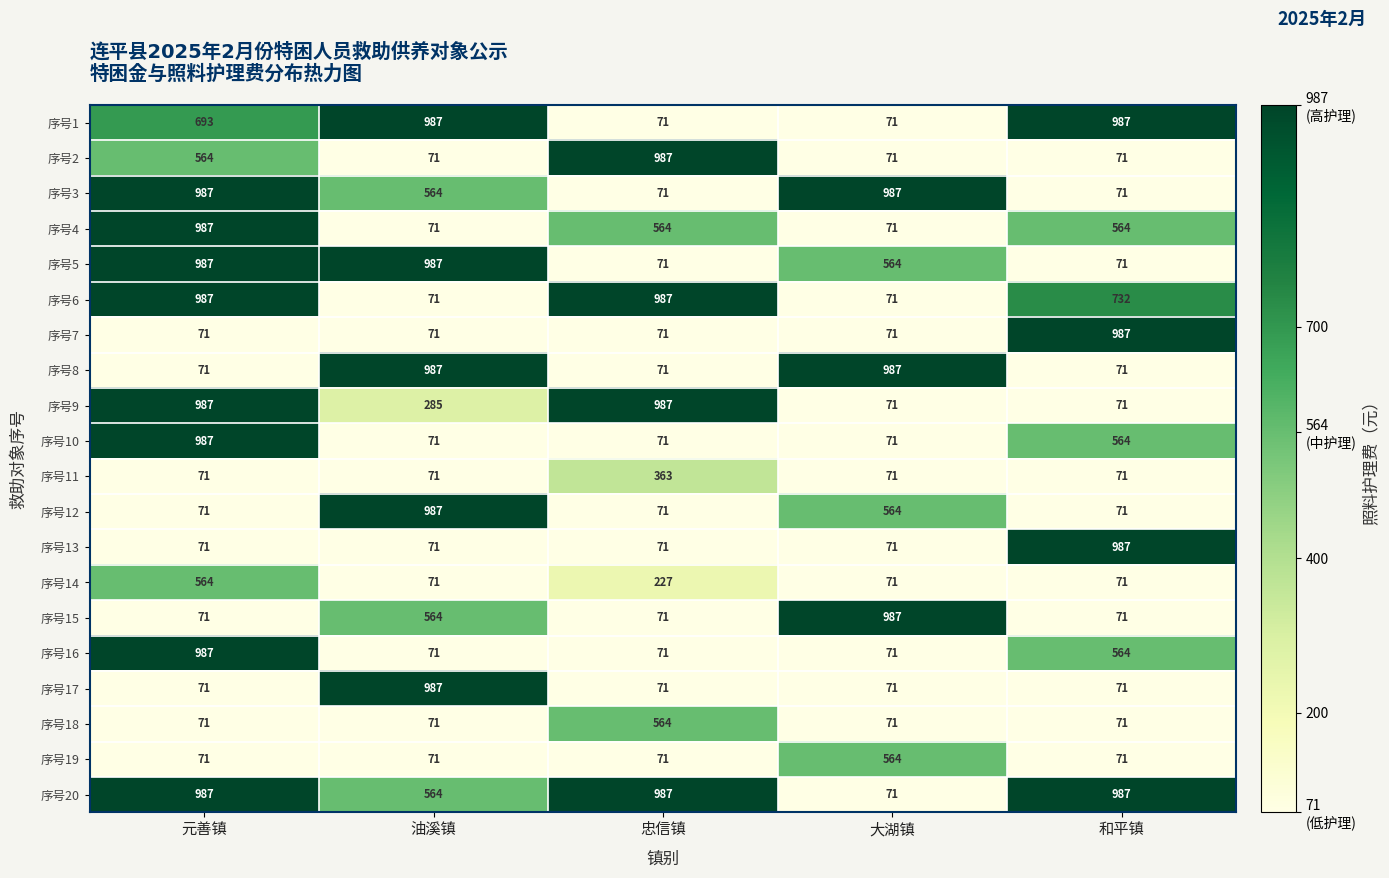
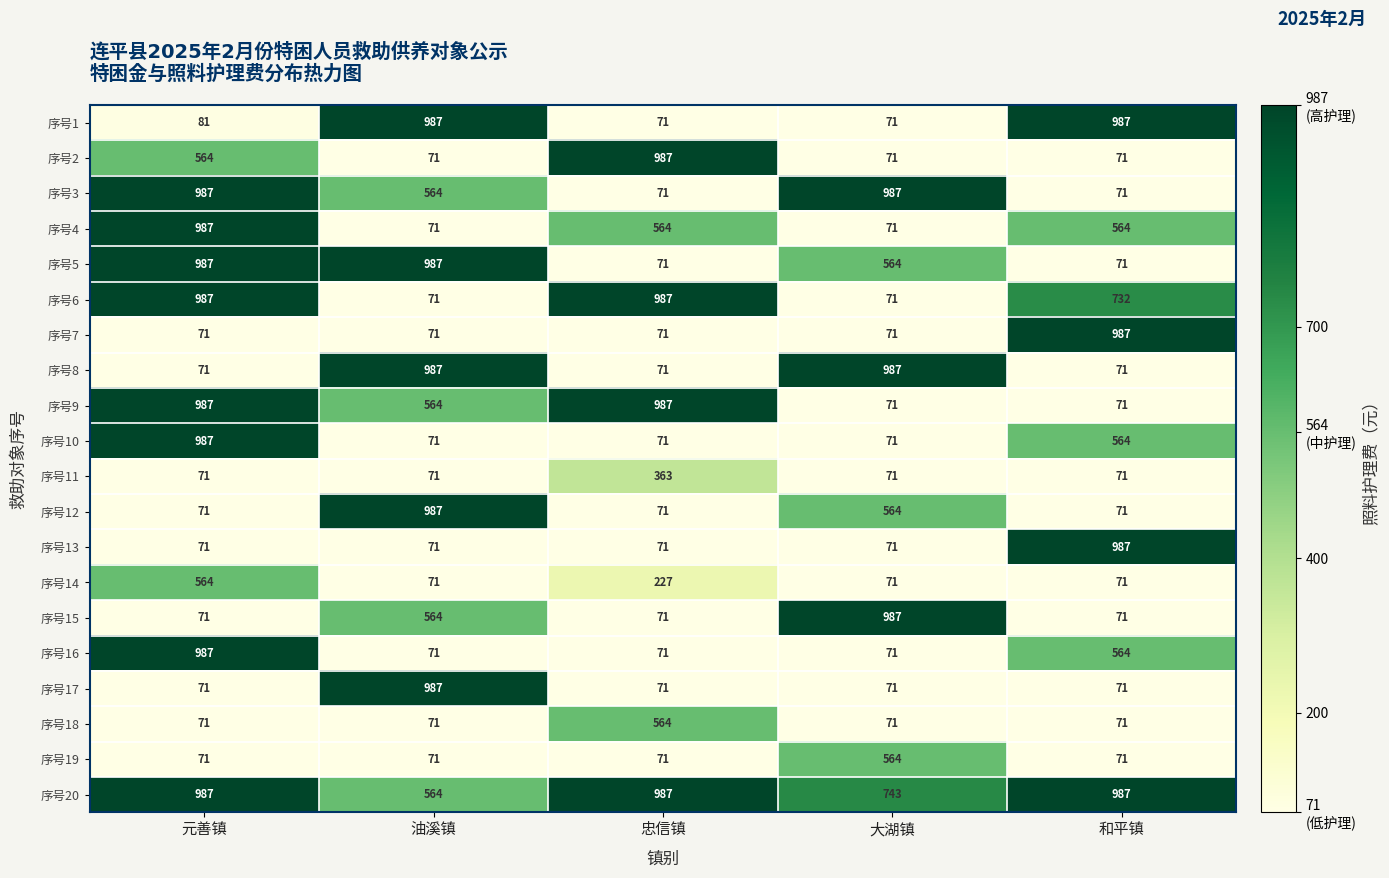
序号1, 元善镇: 693 -> 81
序号9, 油溪镇: 285 -> 564
序号20, 大湖镇: 71 -> 743
